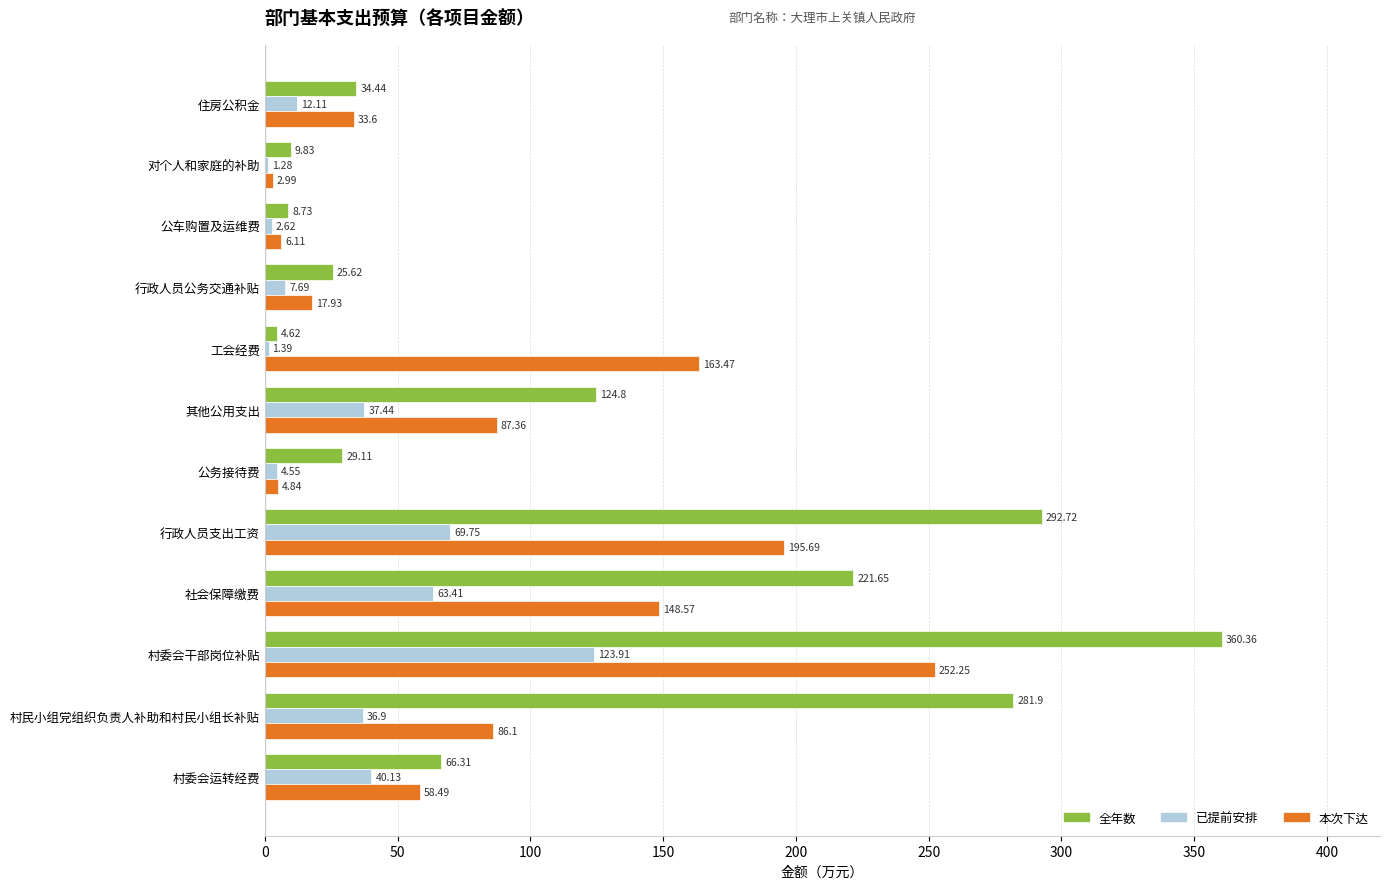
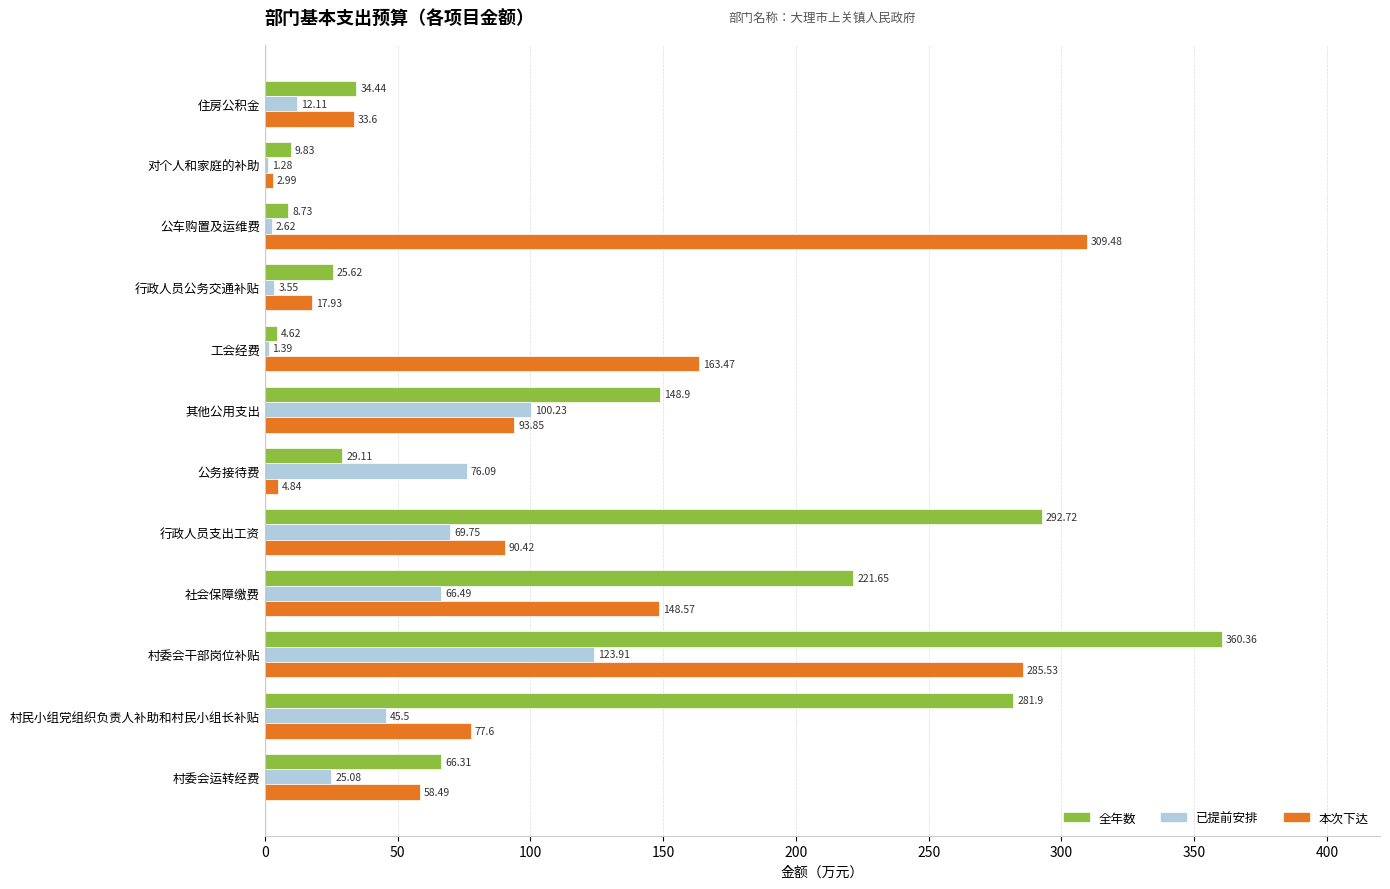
本次下达, 公车购置及运维费: 6.11 -> 309.48
已提前安排, 行政人员公务交通补贴: 7.69 -> 3.55
全年数, 其他公用支出: 124.8 -> 148.9
已提前安排, 其他公用支出: 37.44 -> 100.23
本次下达, 其他公用支出: 87.36 -> 93.85
已提前安排, 公务接待费: 4.55 -> 76.09
本次下达, 行政人员支出工资: 195.69 -> 90.42
已提前安排, 社会保障缴费: 63.41 -> 66.49
本次下达, 村委会干部岗位补贴: 252.25 -> 285.53
已提前安排, 村民小组党组织负责人补助和村民小组长补贴: 36.9 -> 45.5
本次下达, 村民小组党组织负责人补助和村民小组长补贴: 86.1 -> 77.6
已提前安排, 村委会运转经费: 40.13 -> 25.08
